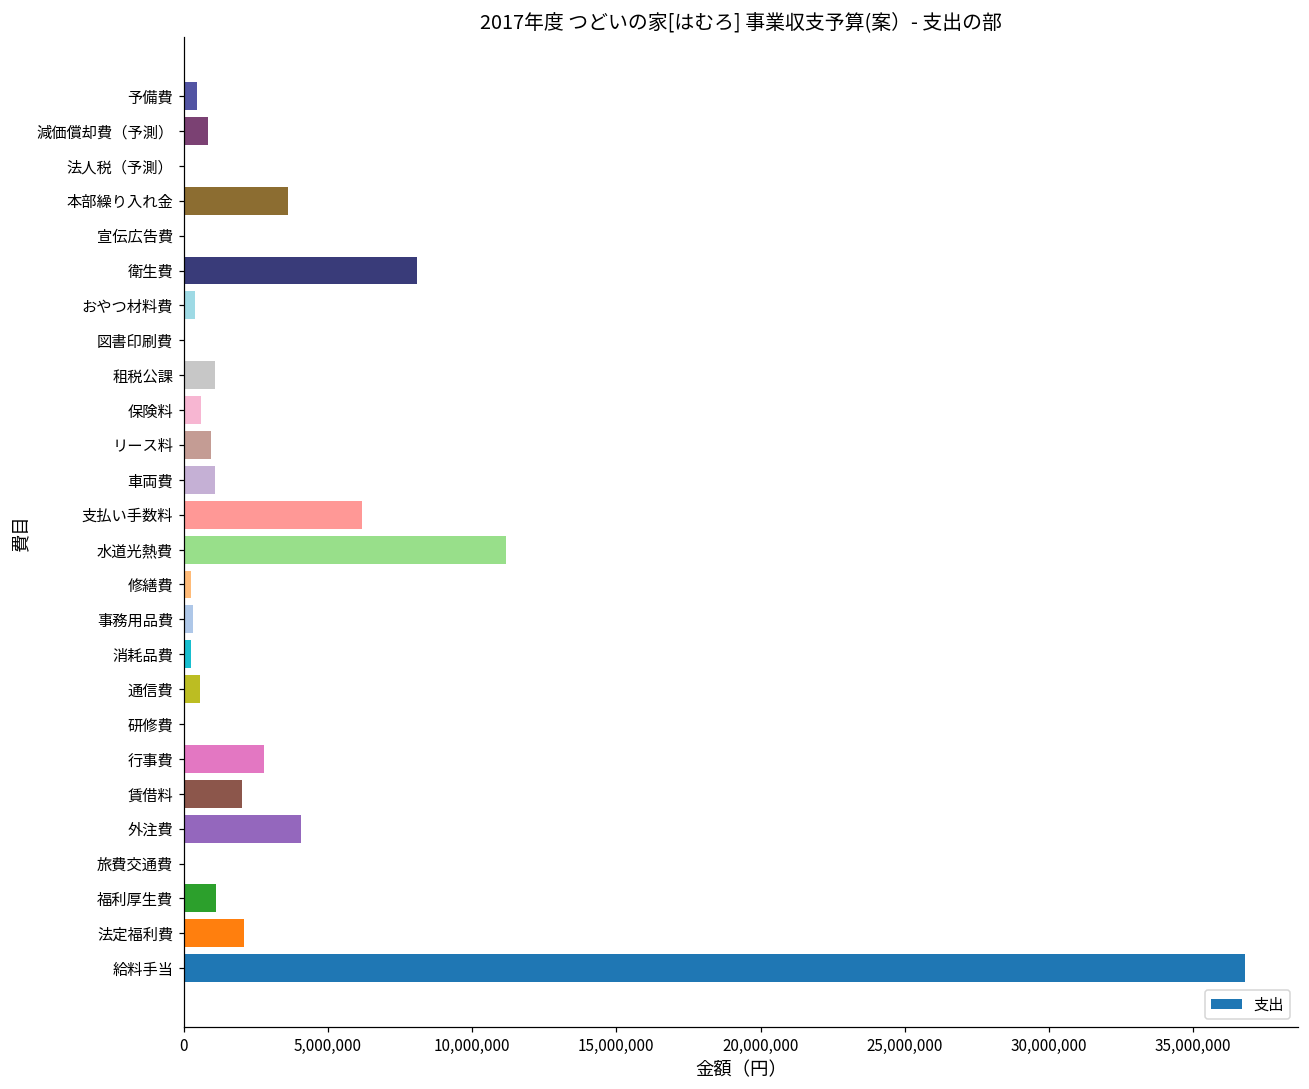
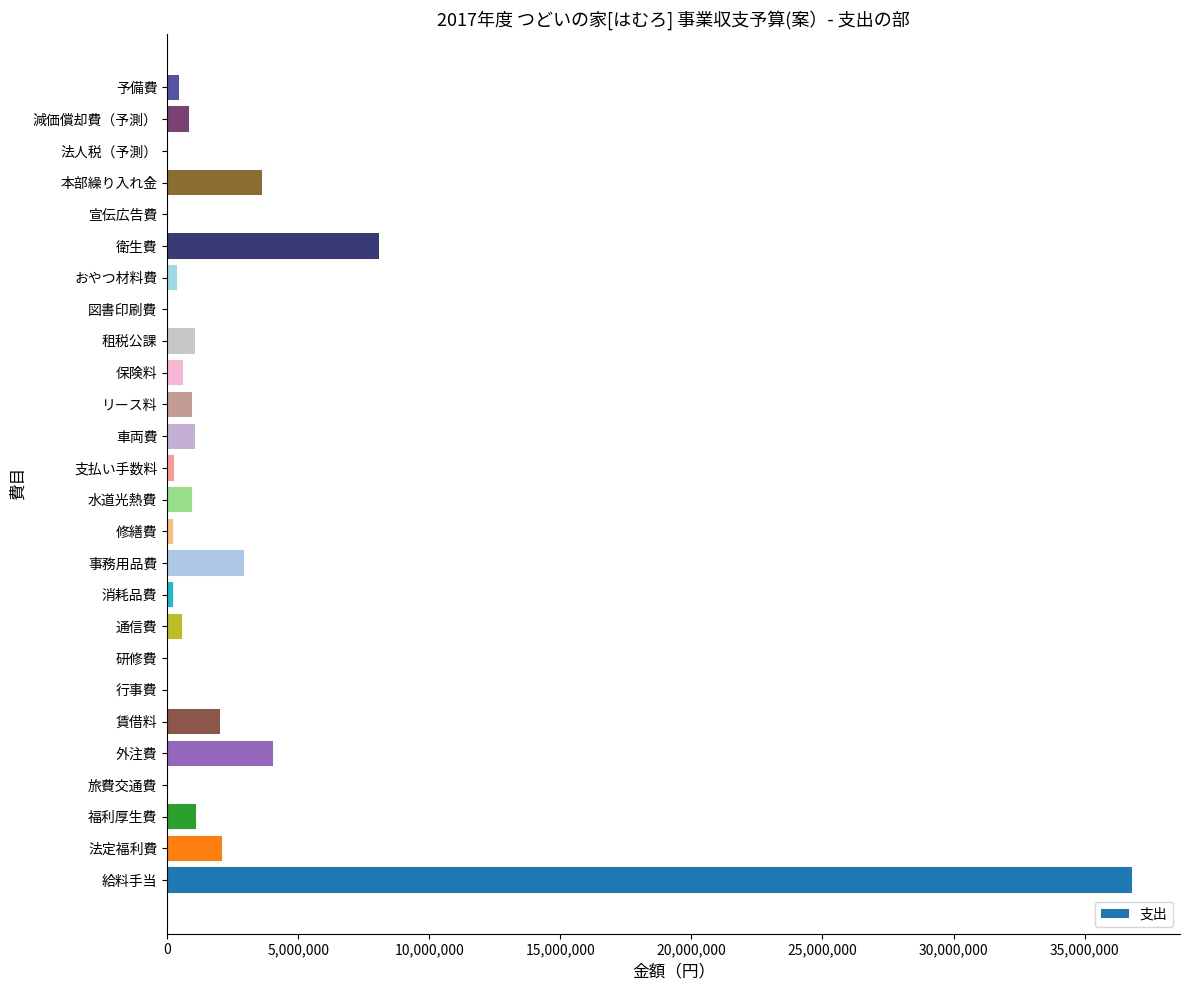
支払い手数料: 6,200,000 -> 300,000
水道光熱費: 11,200,000 -> 1,000,000
事務用品費: 300,000 -> 2,900,000
行事費: 2,800,000 -> 0
